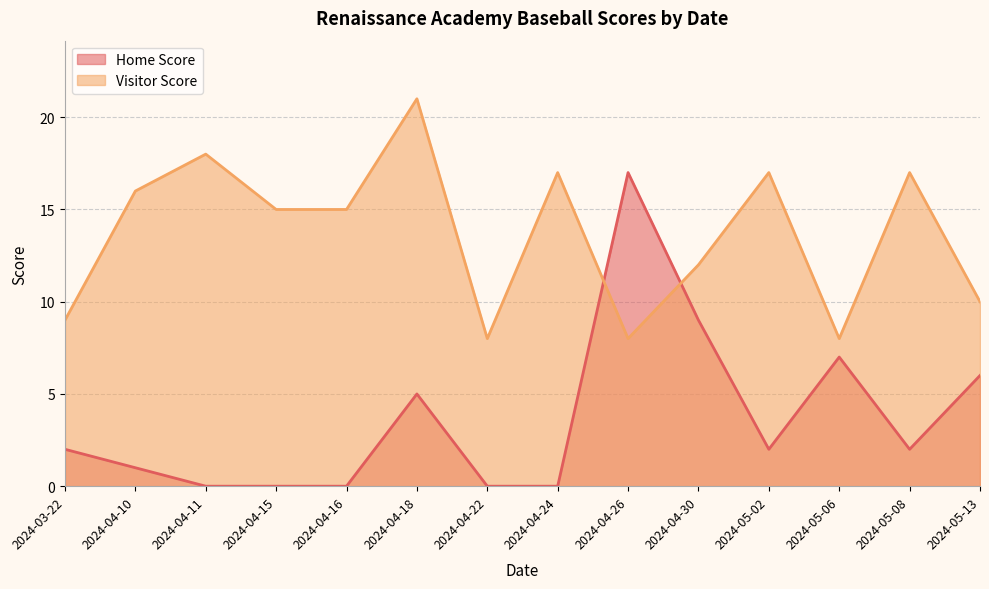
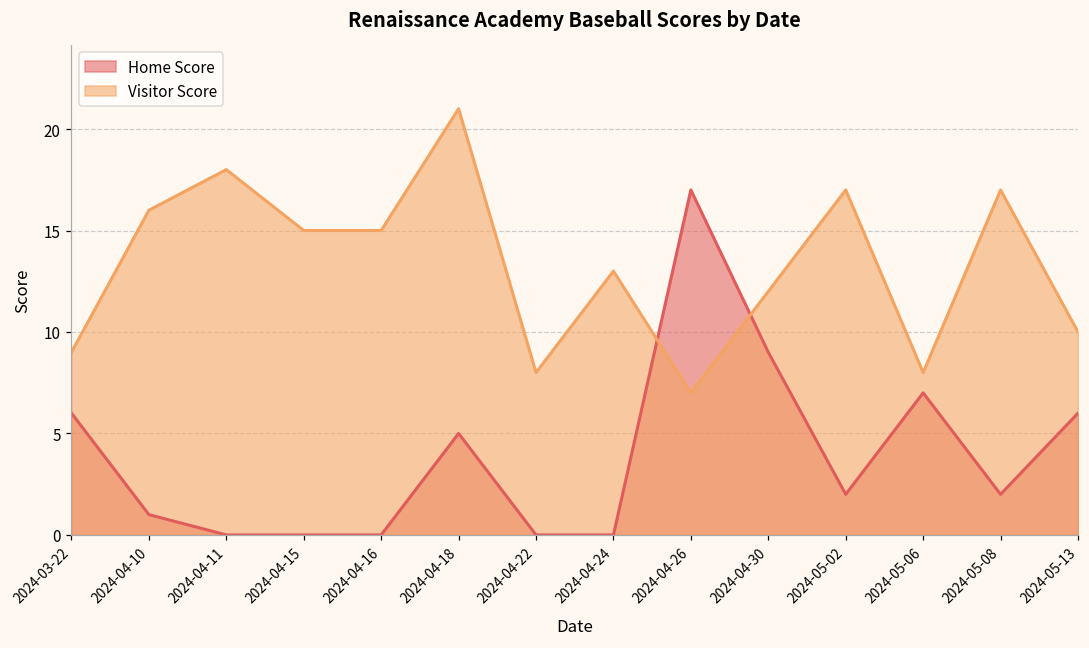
Home Score, 2024-03-22: 2 -> 6
Visitor Score, 2024-04-24: 17 -> 13
Visitor Score, 2024-04-26: 8 -> 7
